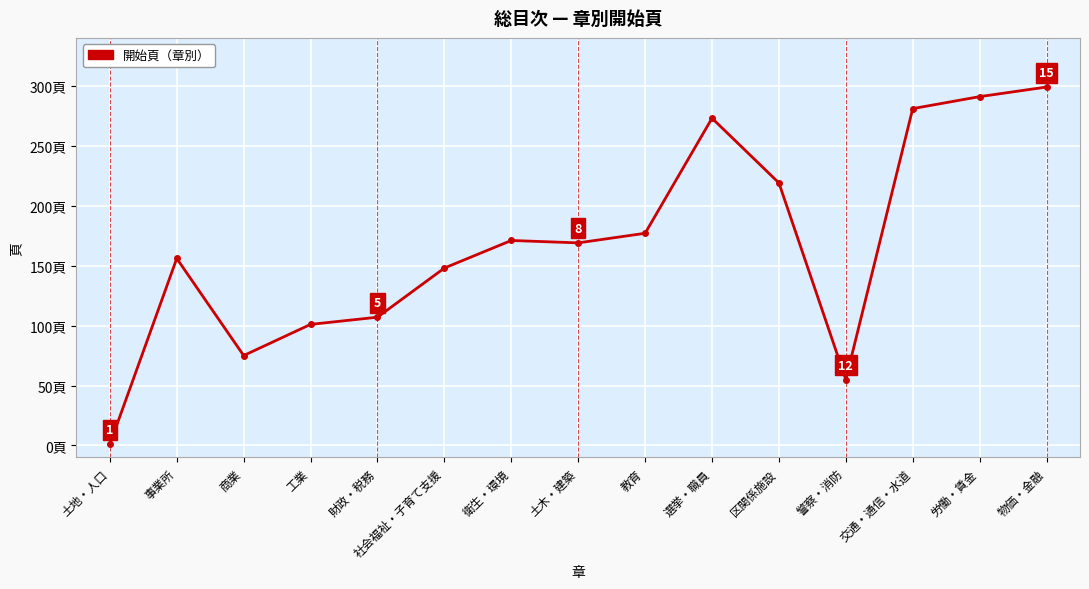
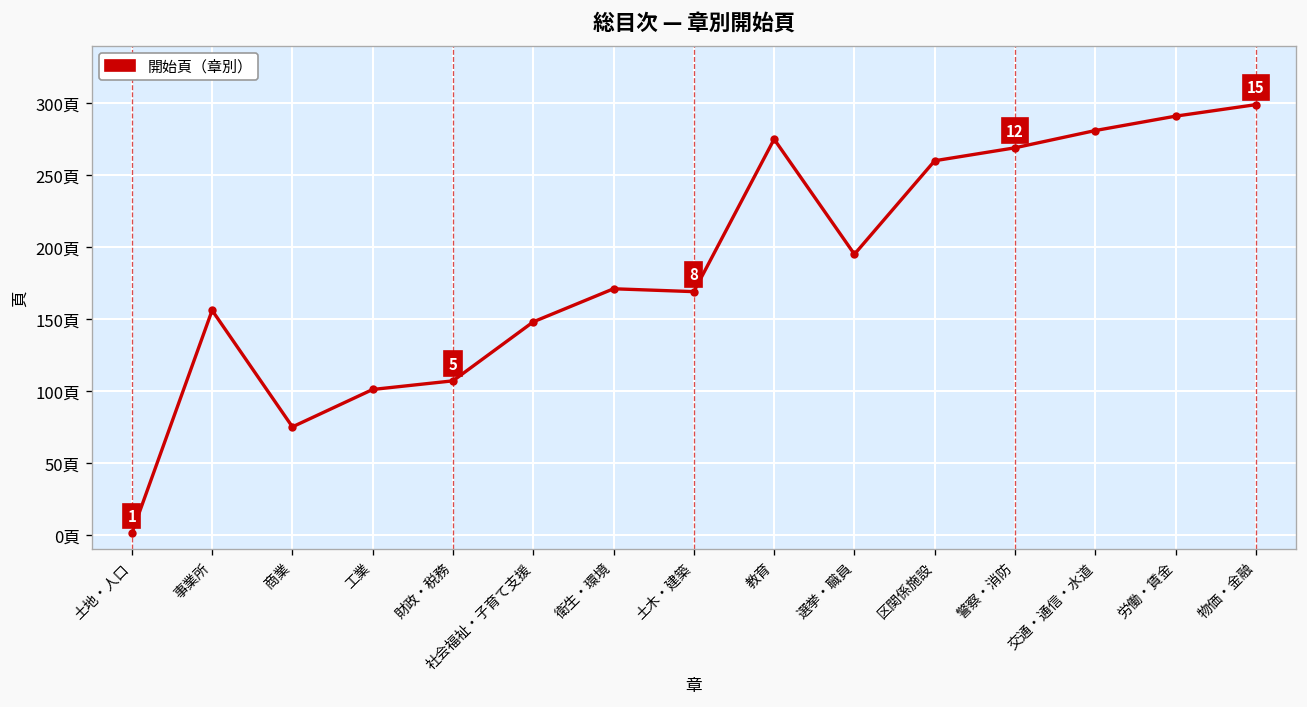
教育: 177頁 -> 275頁
選挙・職員: 273頁 -> 195頁
区関係施設: 219頁 -> 260頁
警察・消防: 55頁 -> 269頁
